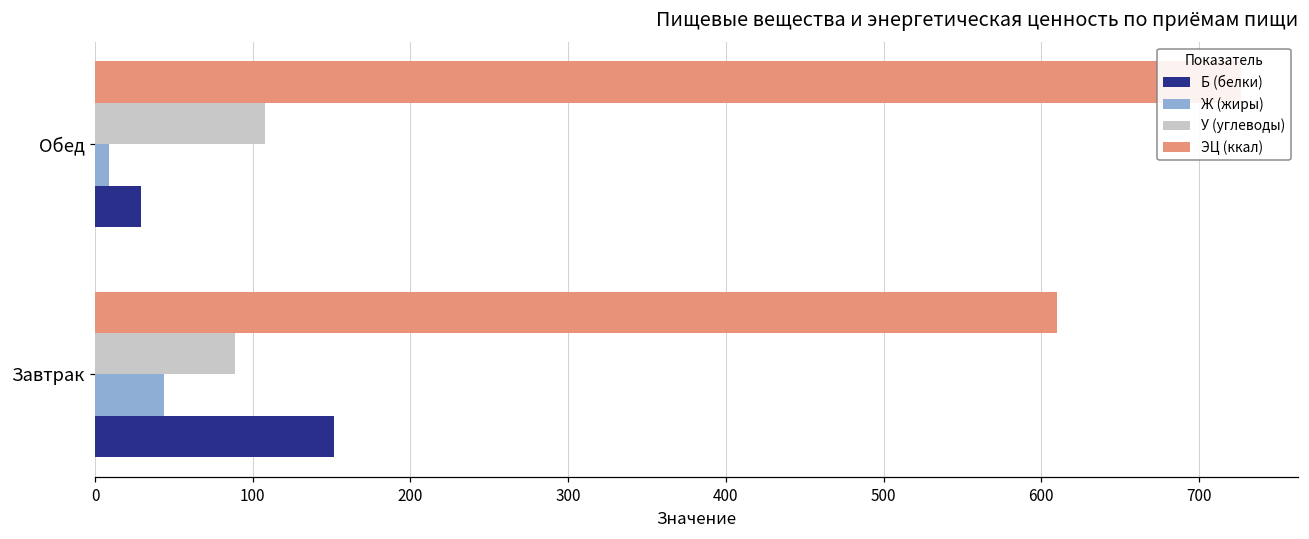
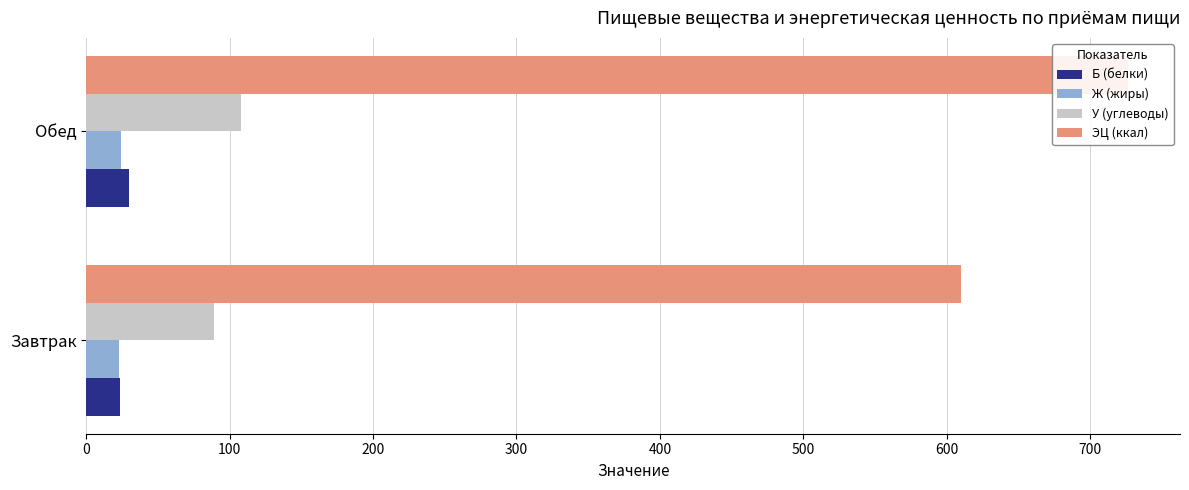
Ж (жиры), Обед: 9 -> 24
Ж (жиры), Завтрак: 43 -> 23
Б (белки), Завтрак: 151 -> 24
